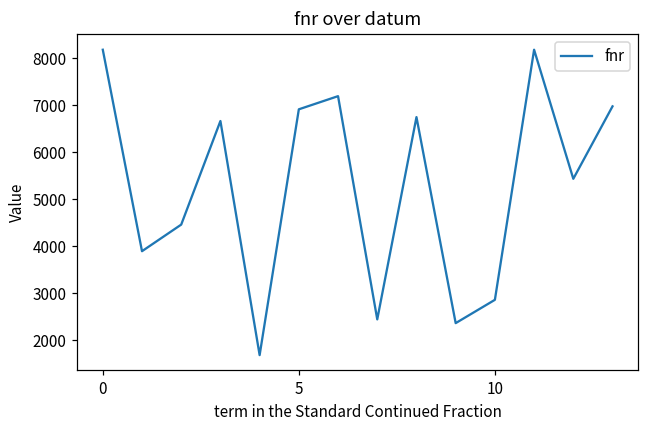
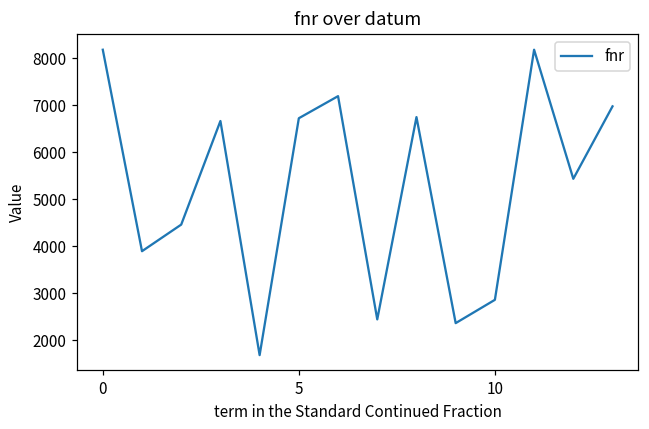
5: 6900 -> 6700
